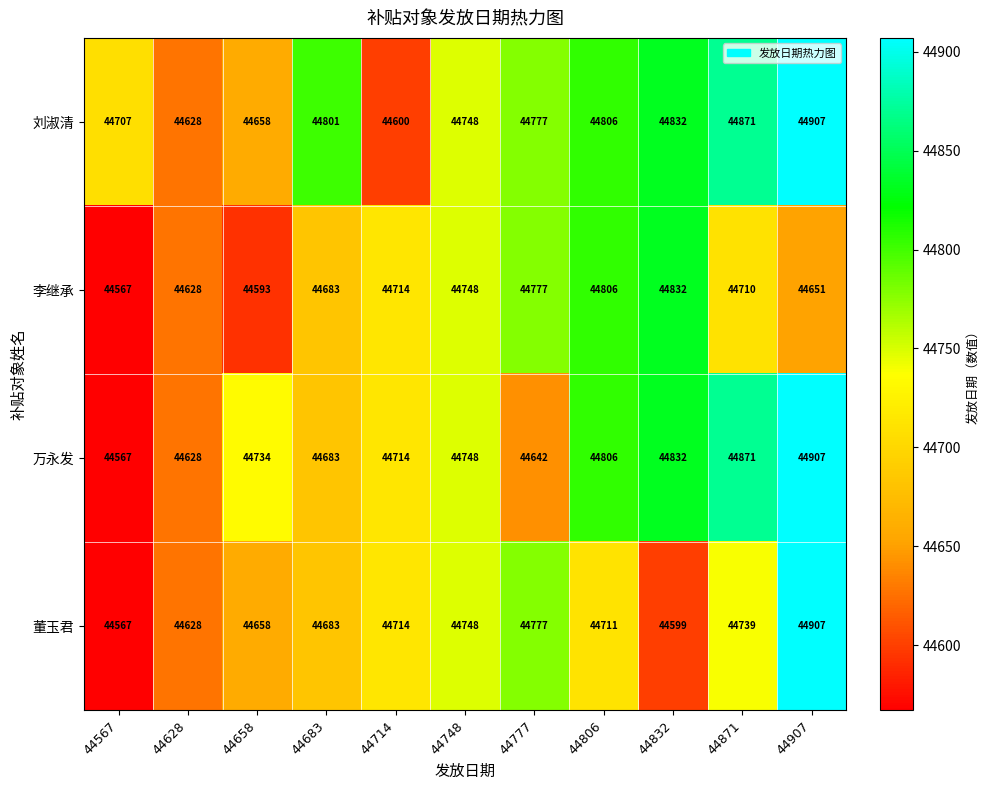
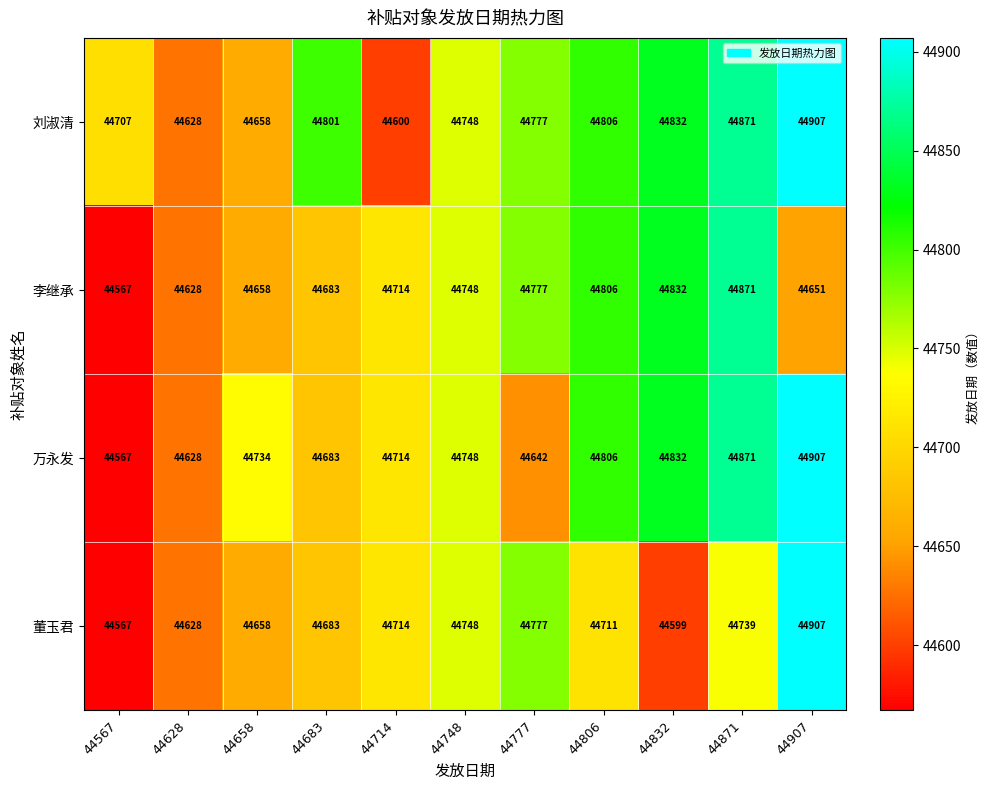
李继承, 44658: 44593 -> 44658
李继承, 44871: 44710 -> 44871
